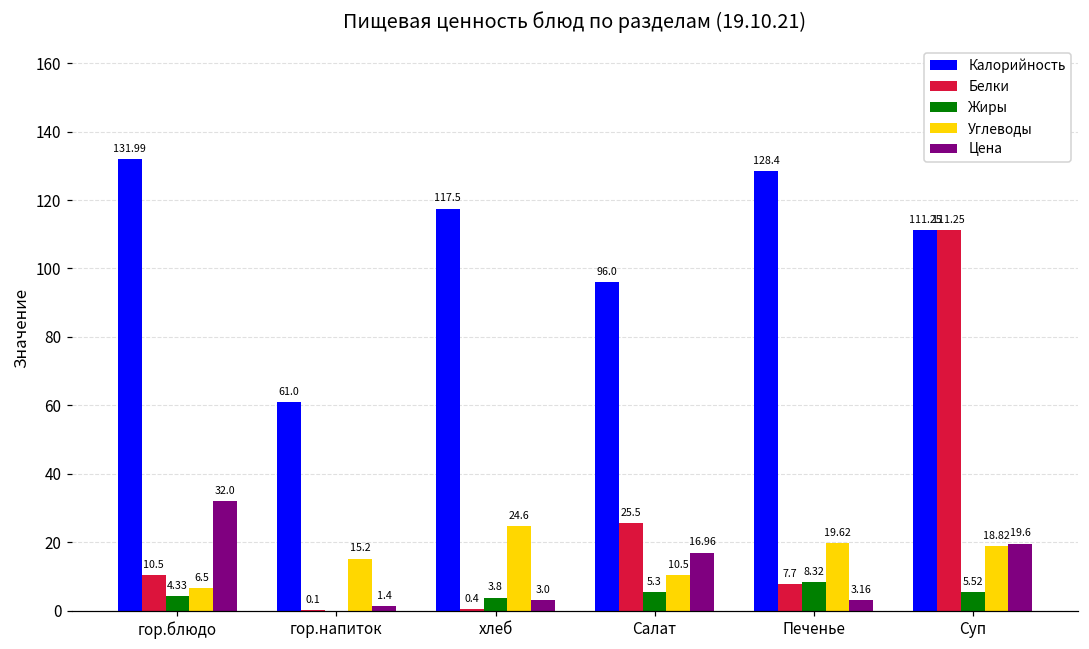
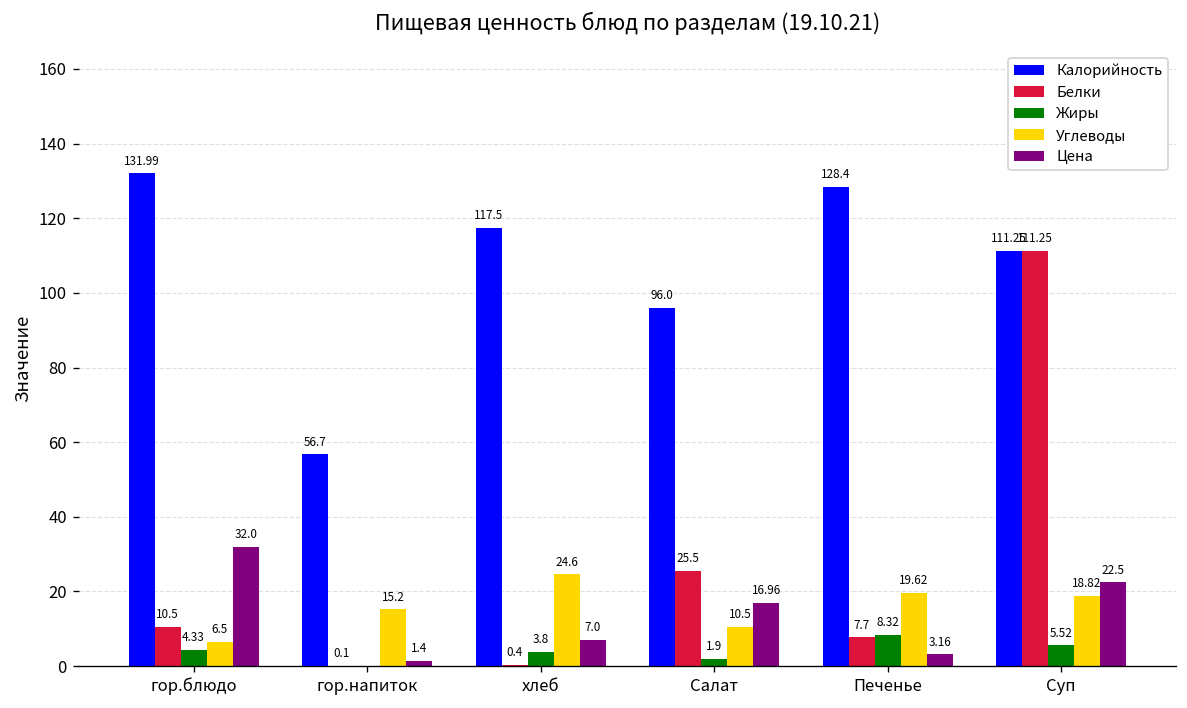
Калорийность, гор.напиток: 61.0 -> 56.7
Цена, хлеб: 3.0 -> 7.0
Жиры, Салат: 5.3 -> 1.9
Цена, Суп: 19.6 -> 22.5
